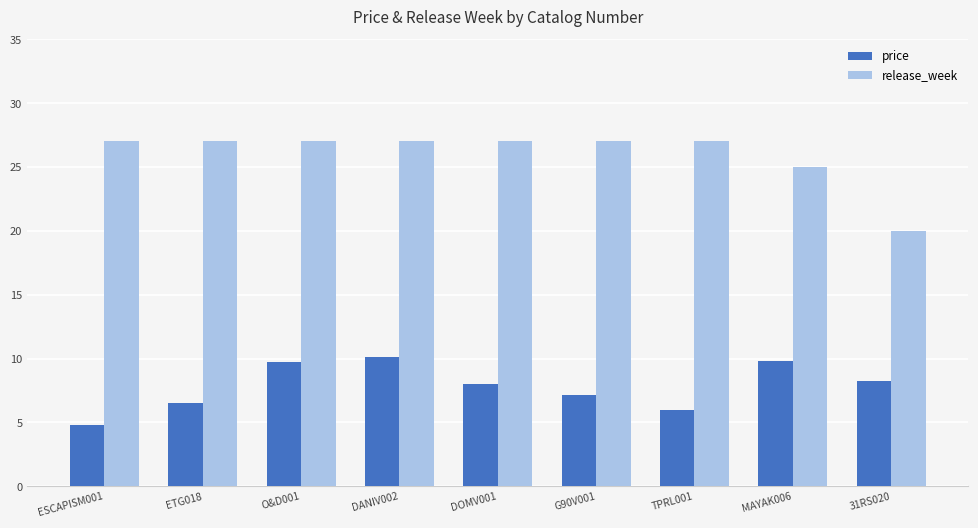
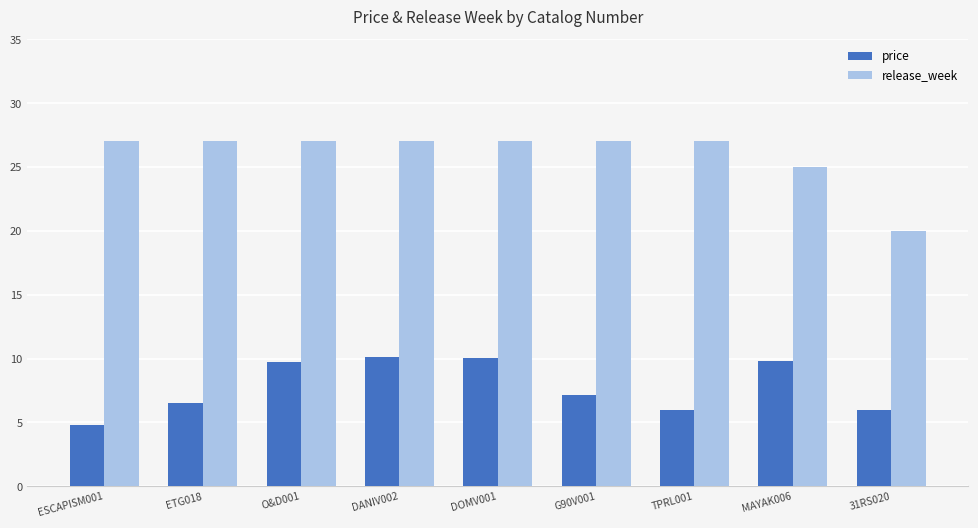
price, DOMV001: 8.0 -> 10.0
price, 31RS020: 8.2 -> 6.0
